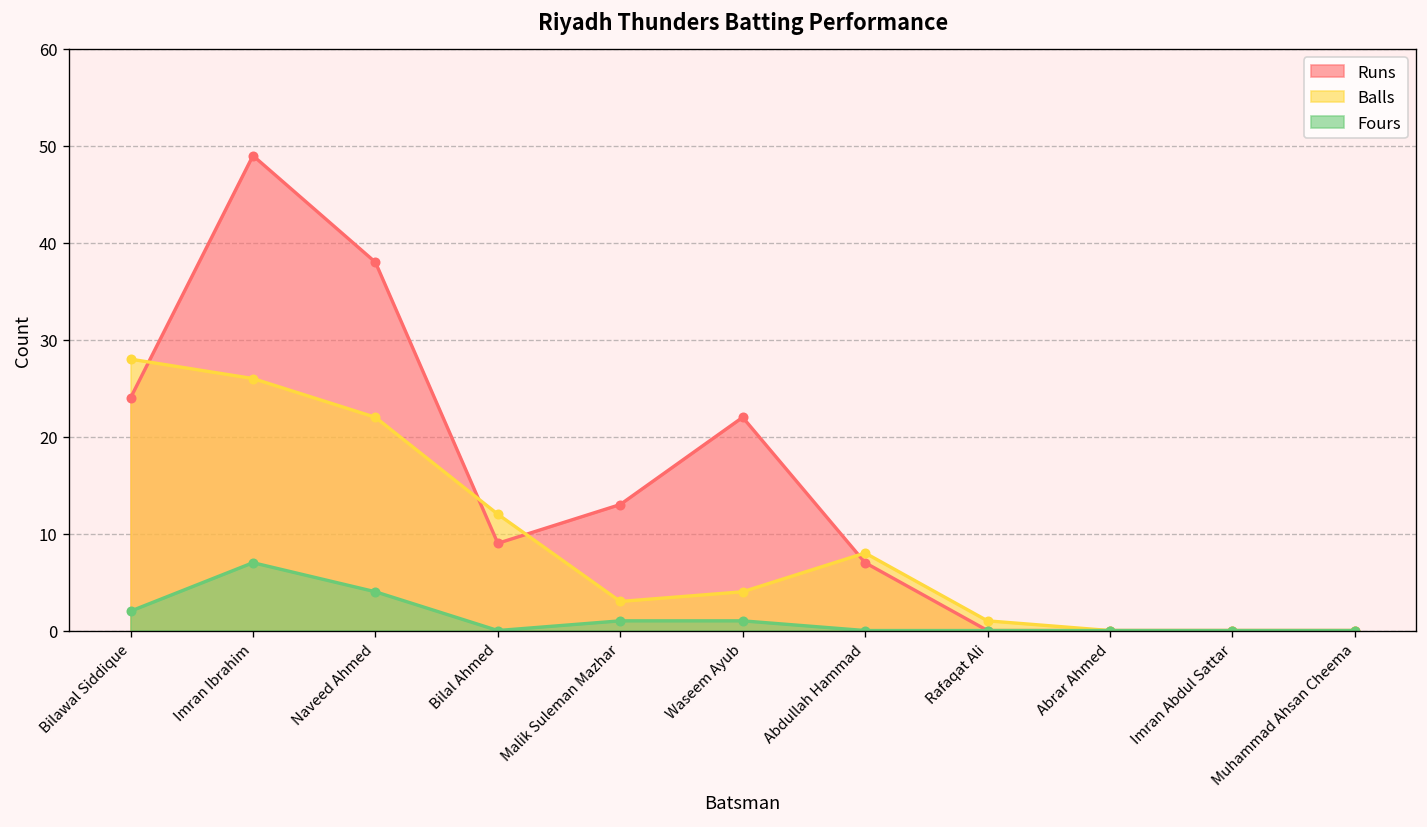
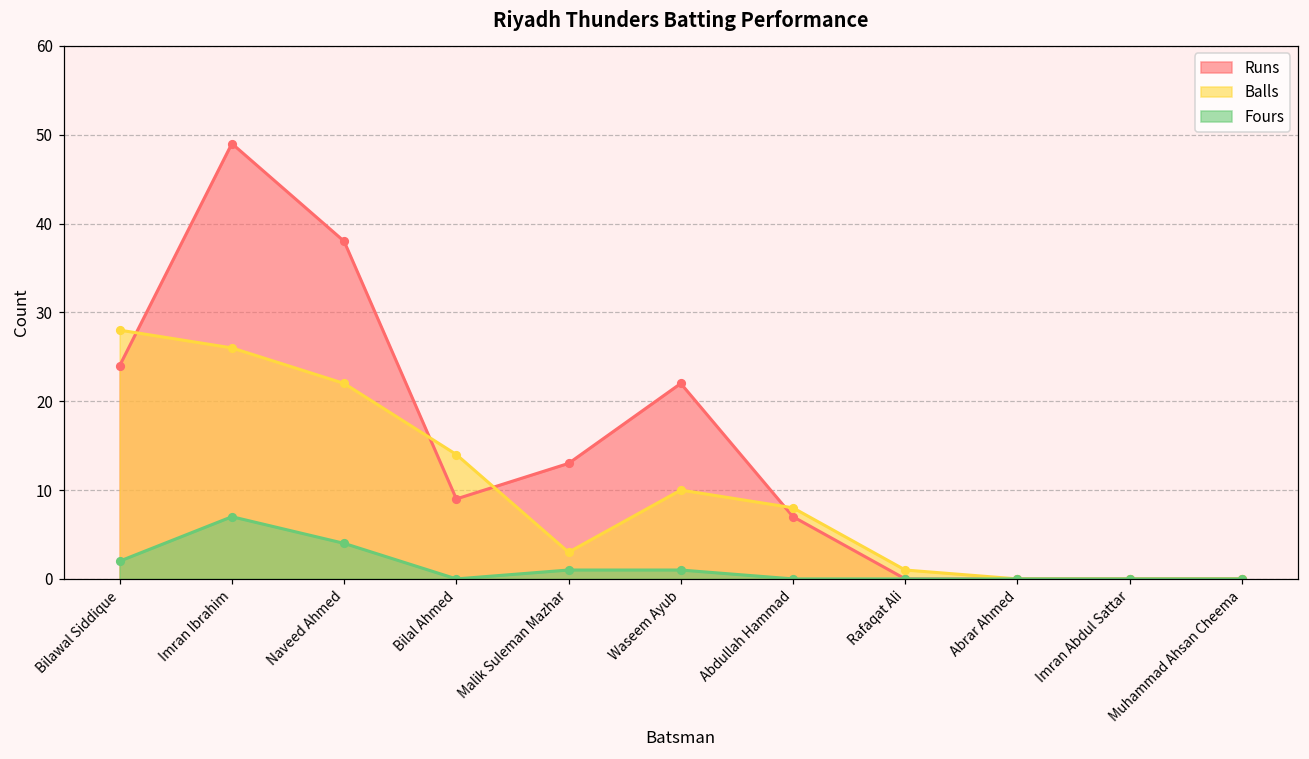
Balls, Bilal Ahmed: 12 -> 14
Balls, Waseem Ayub: 4 -> 10
